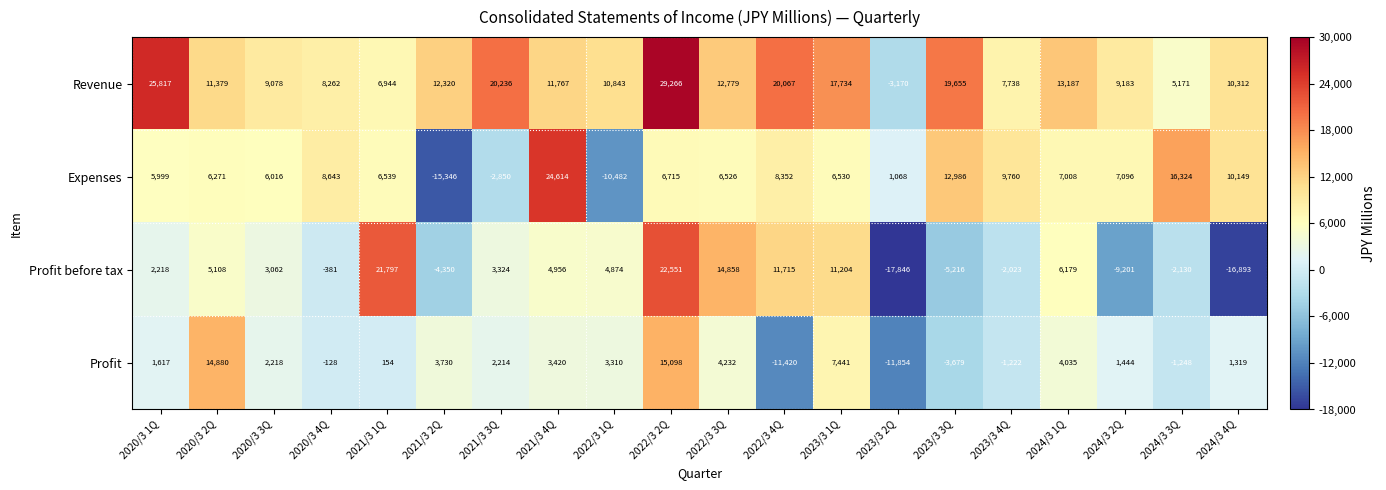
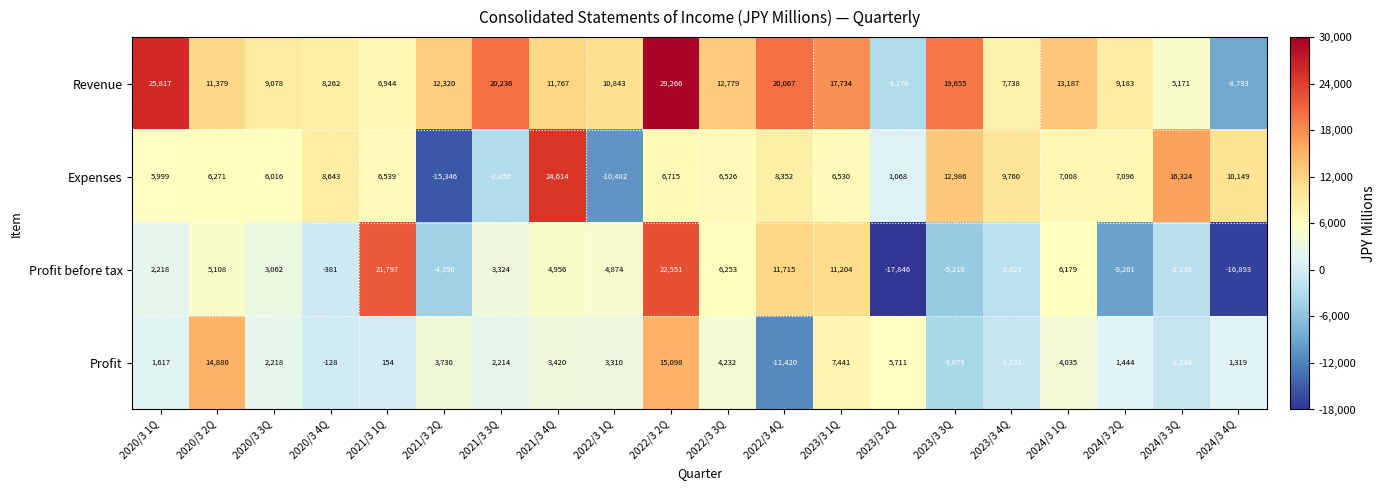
Revenue, 2024/3 4Q: 10,312 -> -8,793
Profit before tax, 2022/3 3Q: 14,858 -> 6,253
Profit, 2023/3 2Q: -11,854 -> 5,711
